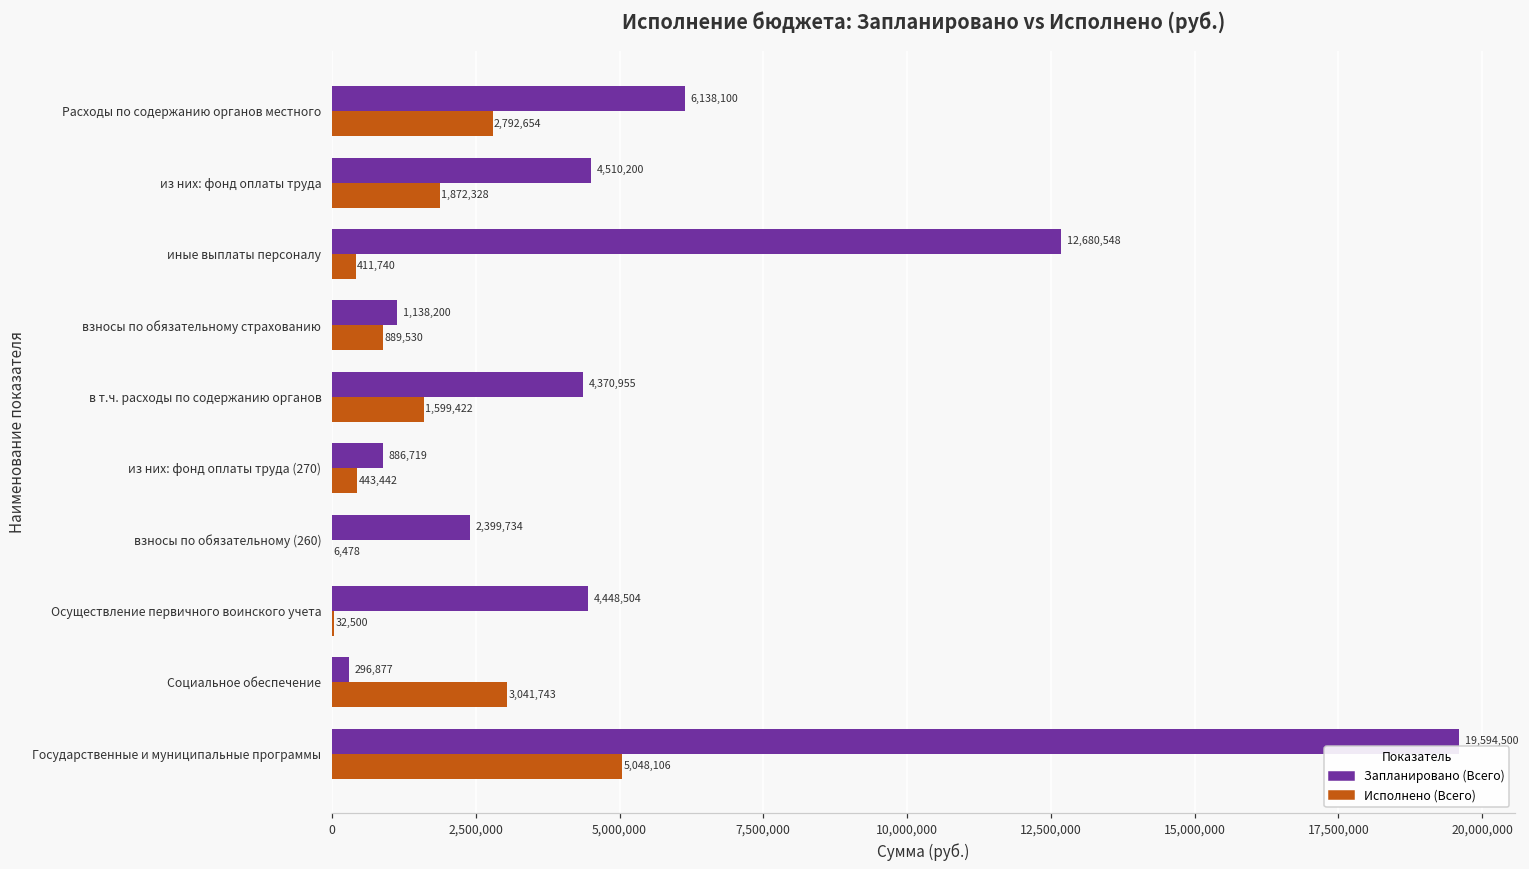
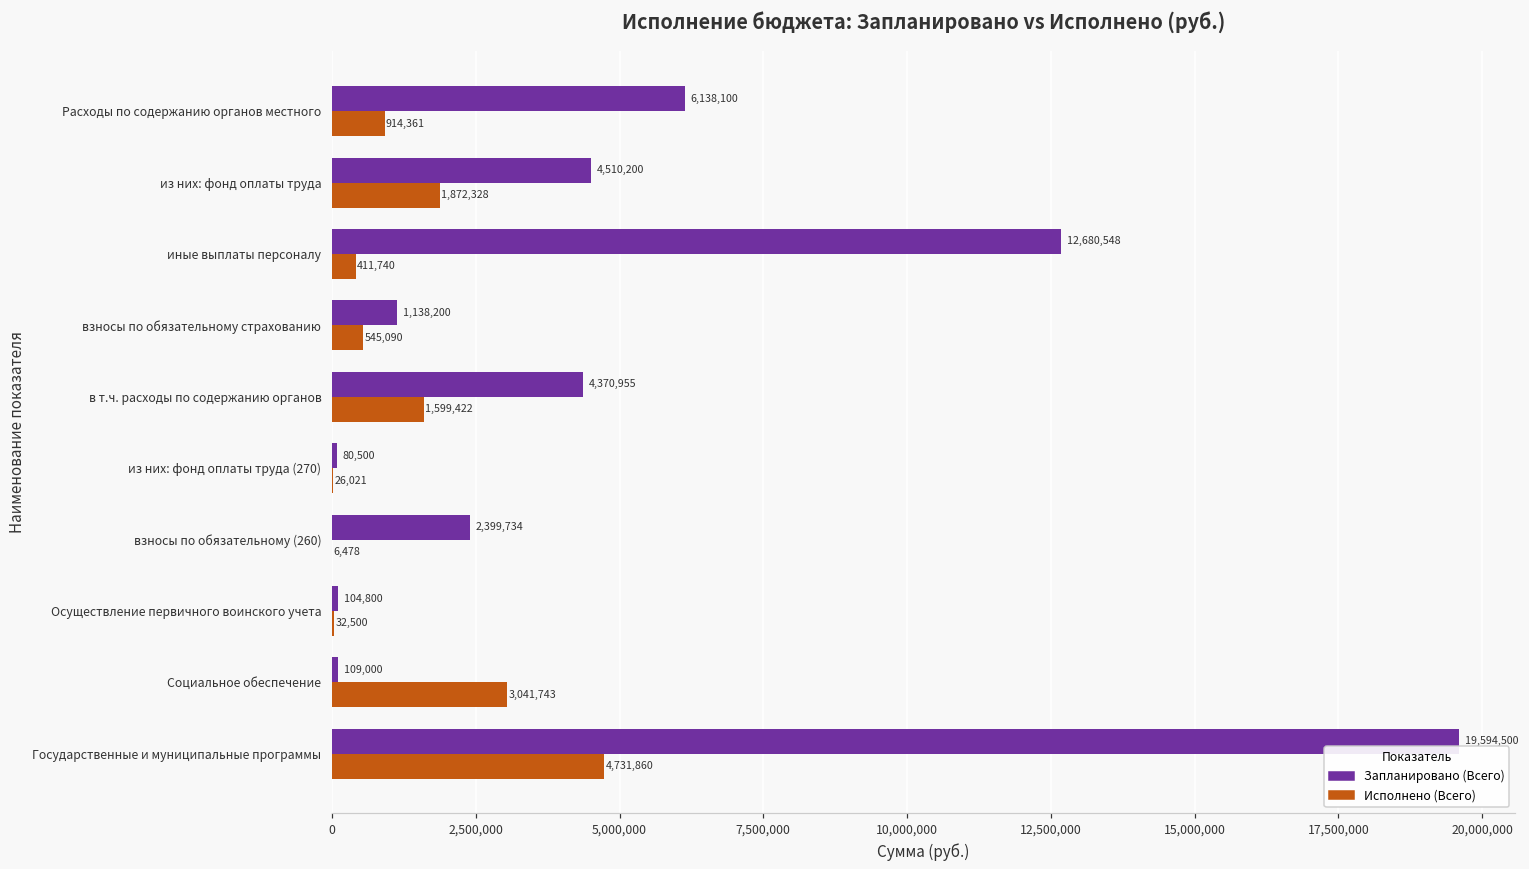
Исполнено (Всего), Расходы по содержанию органов местного: 2,792,654 -> 914,361
Исполнено (Всего), взносы по обязательному страхованию: 889,530 -> 545,090
Запланировано (Всего), из них: фонд оплаты труда (270): 886,719 -> 80,500
Исполнено (Всего), из них: фонд оплаты труда (270): 443,442 -> 26,021
Запланировано (Всего), Осуществление первичного воинского учета: 4,448,504 -> 104,800
Запланировано (Всего), Социальное обеспечение: 296,877 -> 109,000
Исполнено (Всего), Государственные и муниципальные программы: 5,048,106 -> 4,731,860
